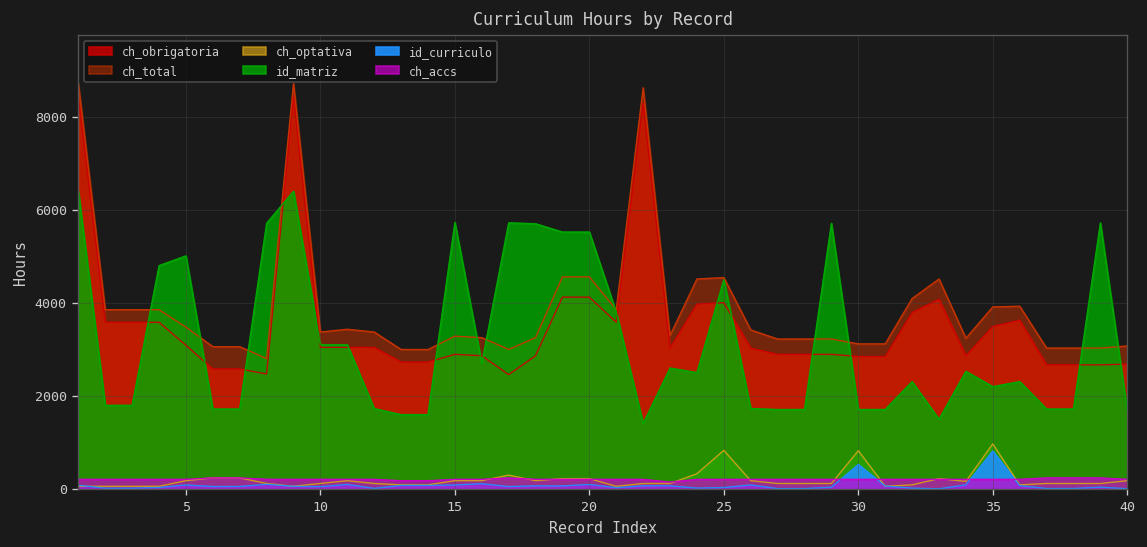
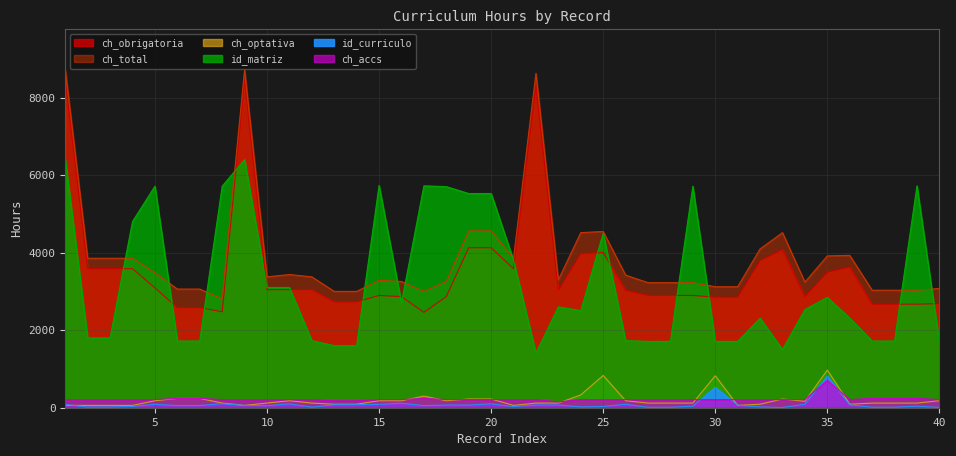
id_matriz, 5: 5000 -> 5700
id_matriz, 35: 2200 -> 2800
ch_accs, 35: 200 -> 700
